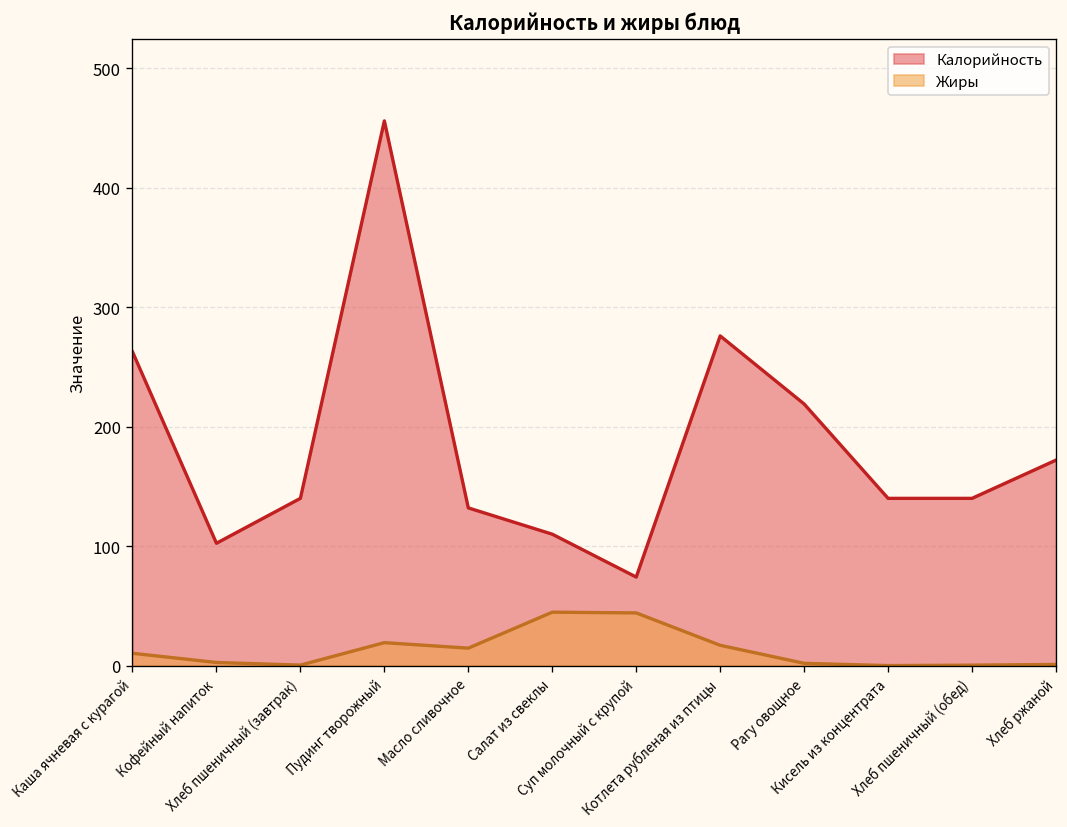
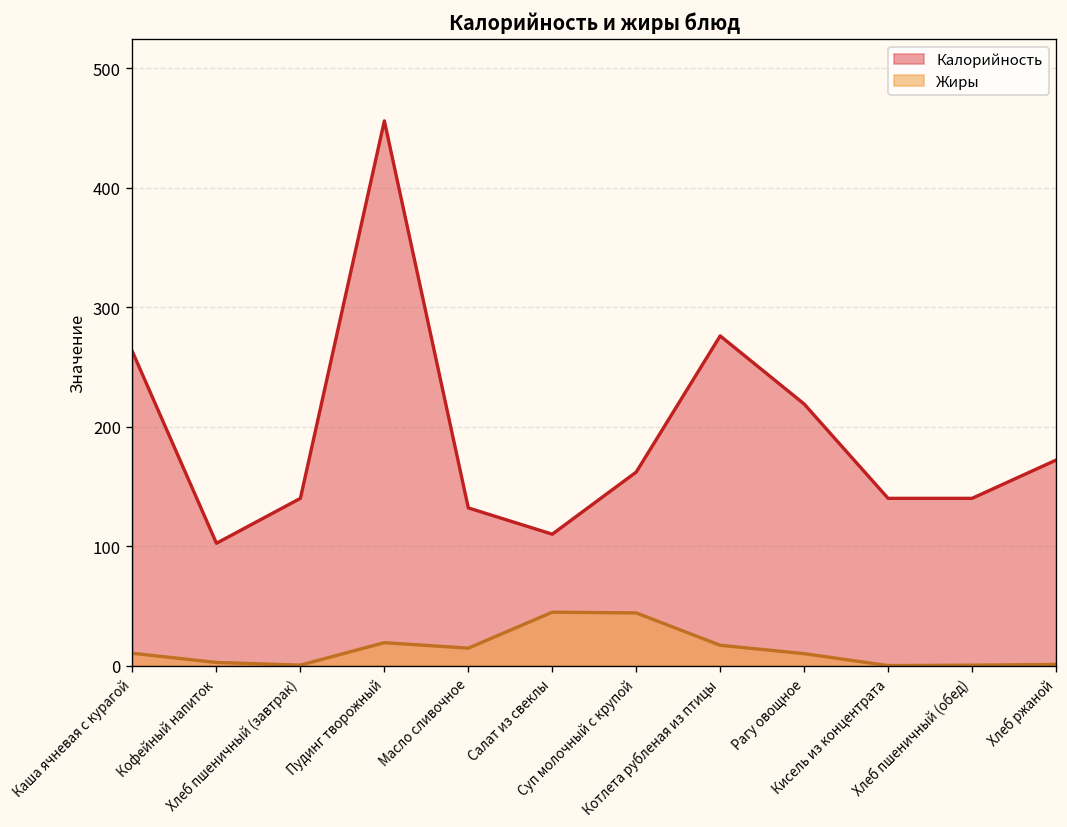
Калорийность, Суп молочный с крупой: 70 -> 160
Жиры, Рагу овощное: 0 -> 10
